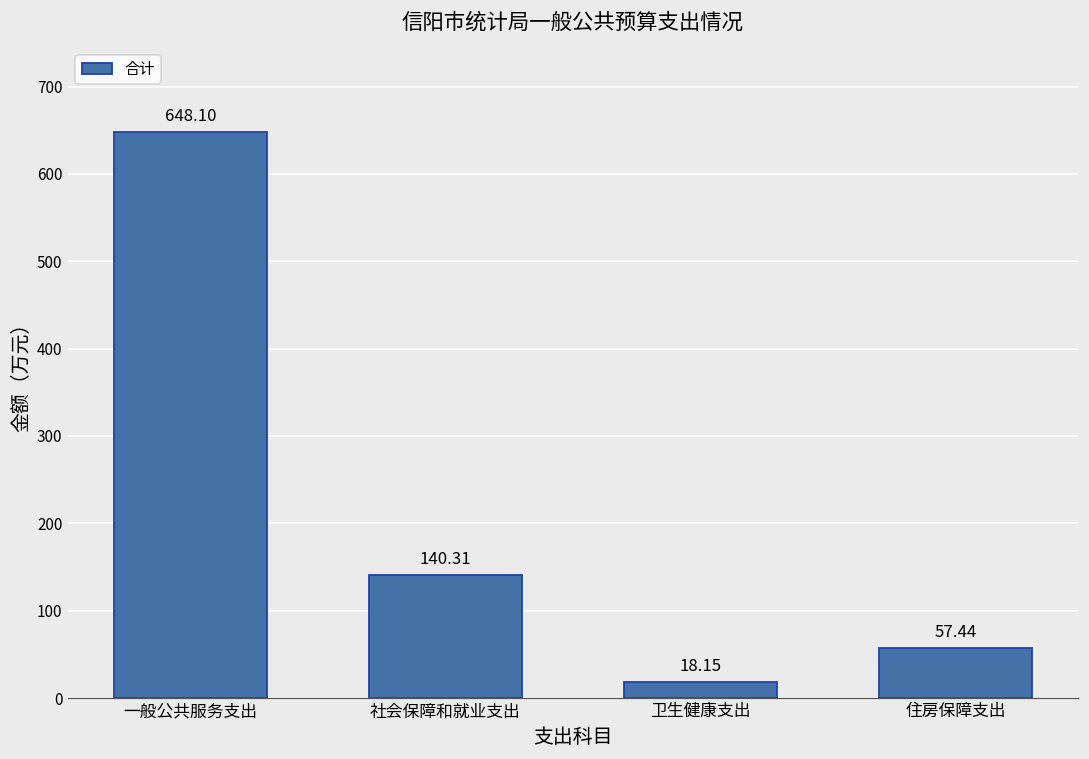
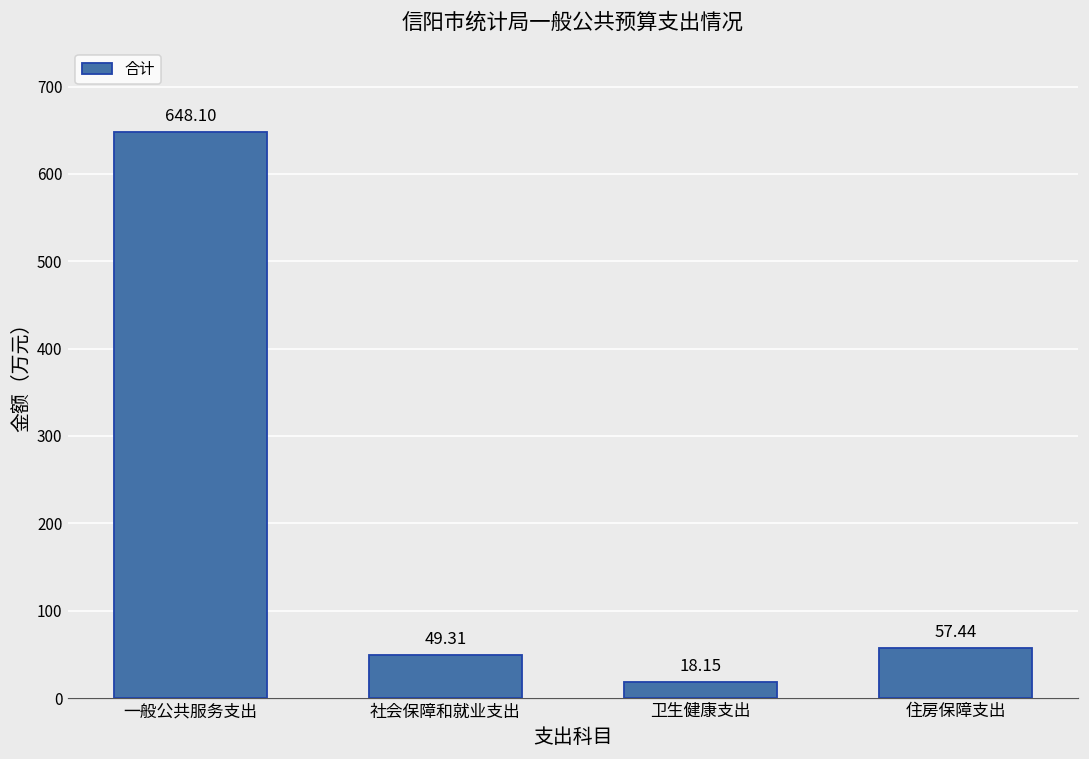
社会保障和就业支出: 140.31 -> 49.31
